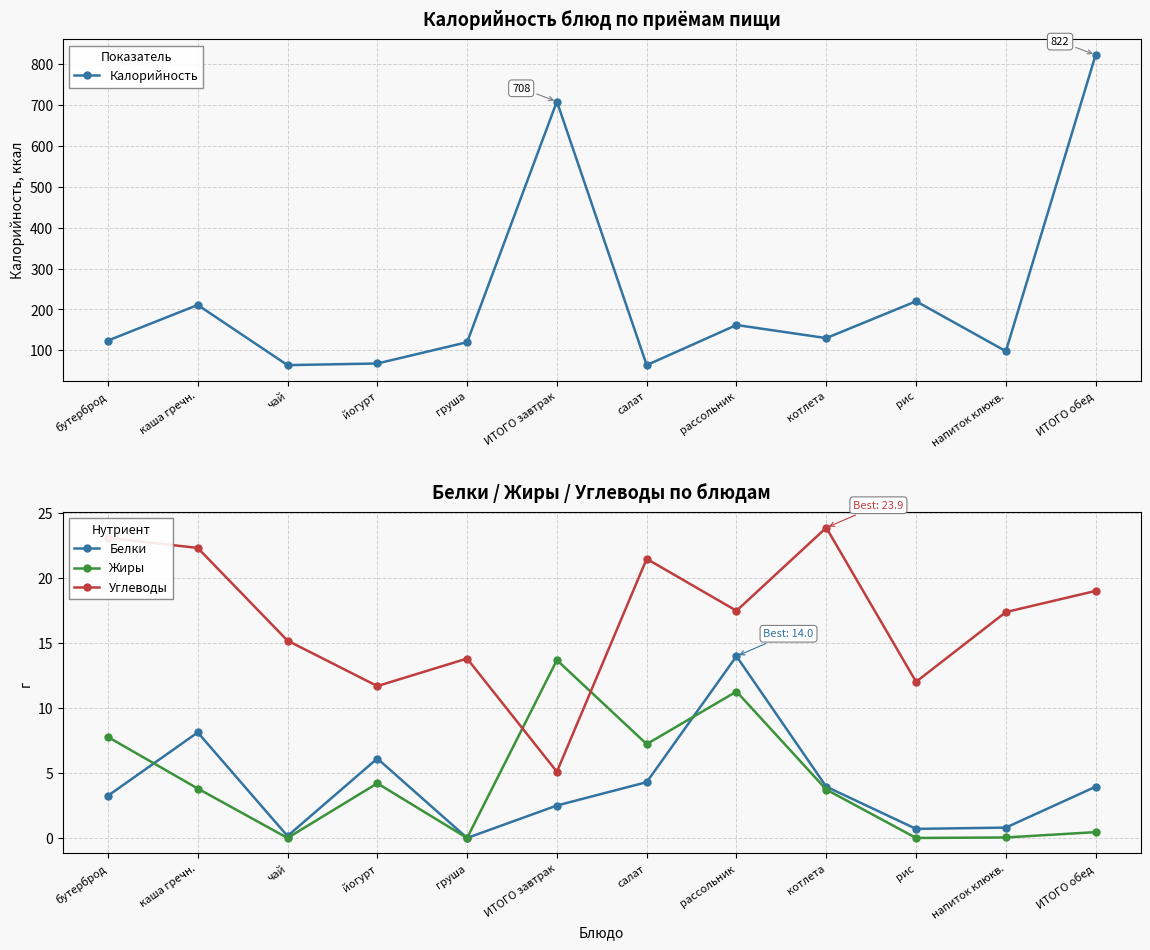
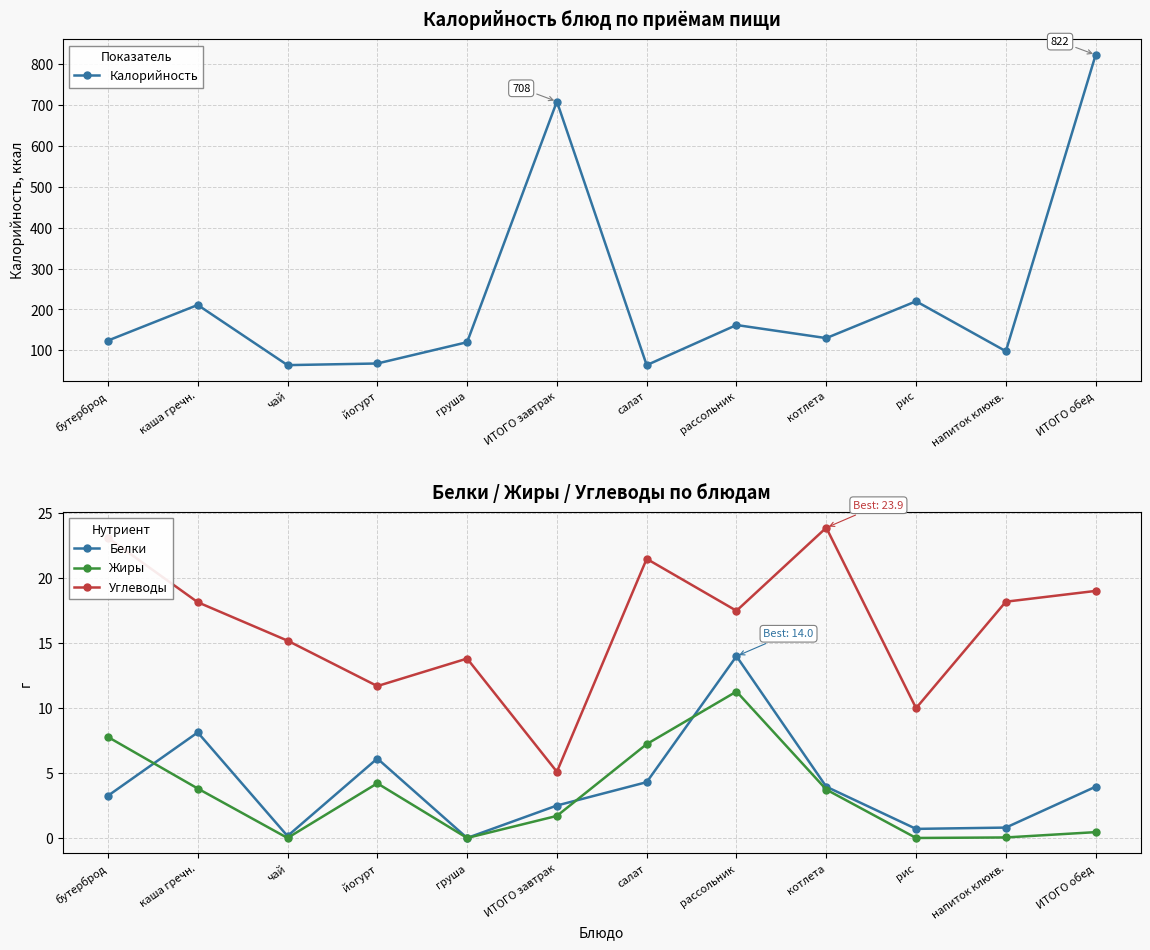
Белки / Жиры / Углеводы по блюдам, Углеводы, каша гречн.: 22.3 -> 18.2
Белки / Жиры / Углеводы по блюдам, Жиры, ИТОГО завтрак: 13.7 -> 1.7
Белки / Жиры / Углеводы по блюдам, Углеводы, рис: 12.0 -> 10.0
Белки / Жиры / Углеводы по блюдам, Углеводы, напиток клюкв.: 17.4 -> 18.2
